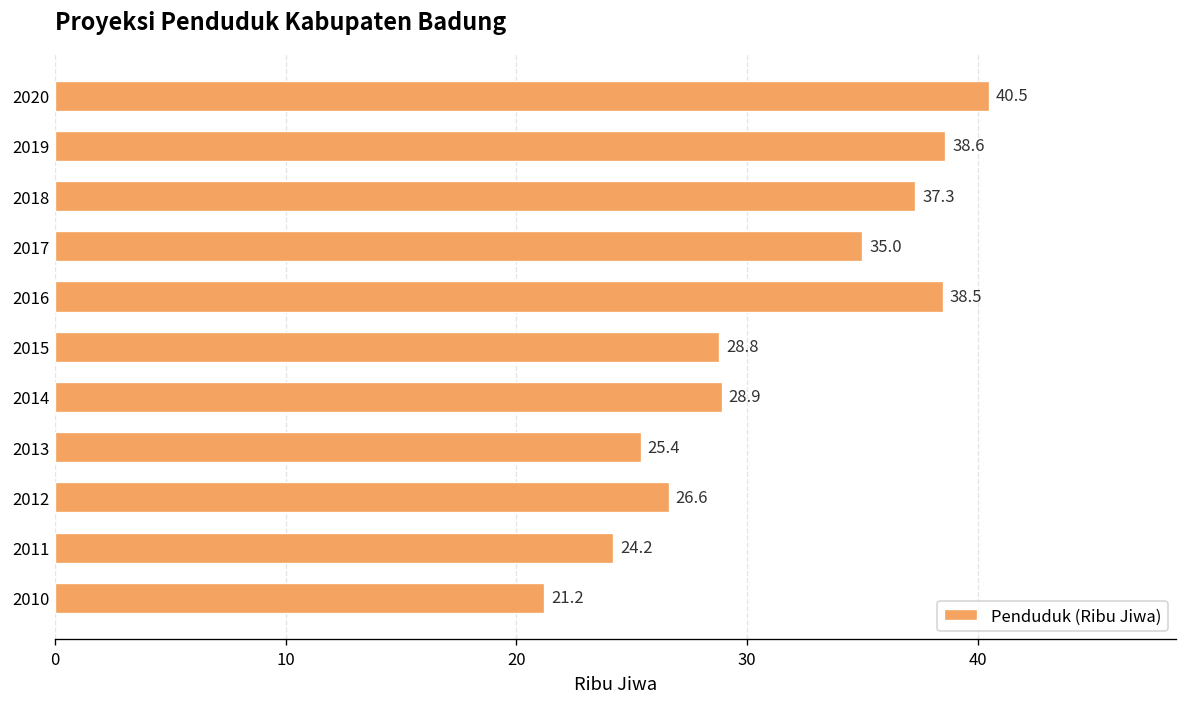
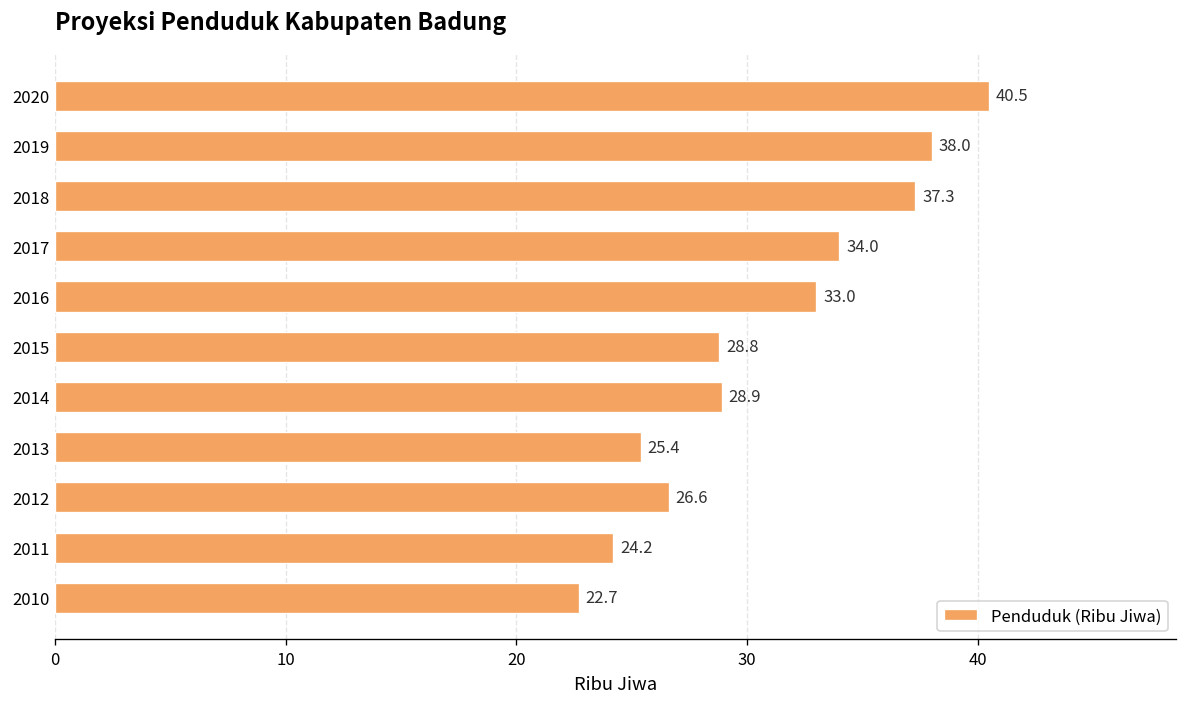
2019: 38.6 -> 38.0
2017: 35.0 -> 34.0
2016: 38.5 -> 33.0
2010: 21.2 -> 22.7
